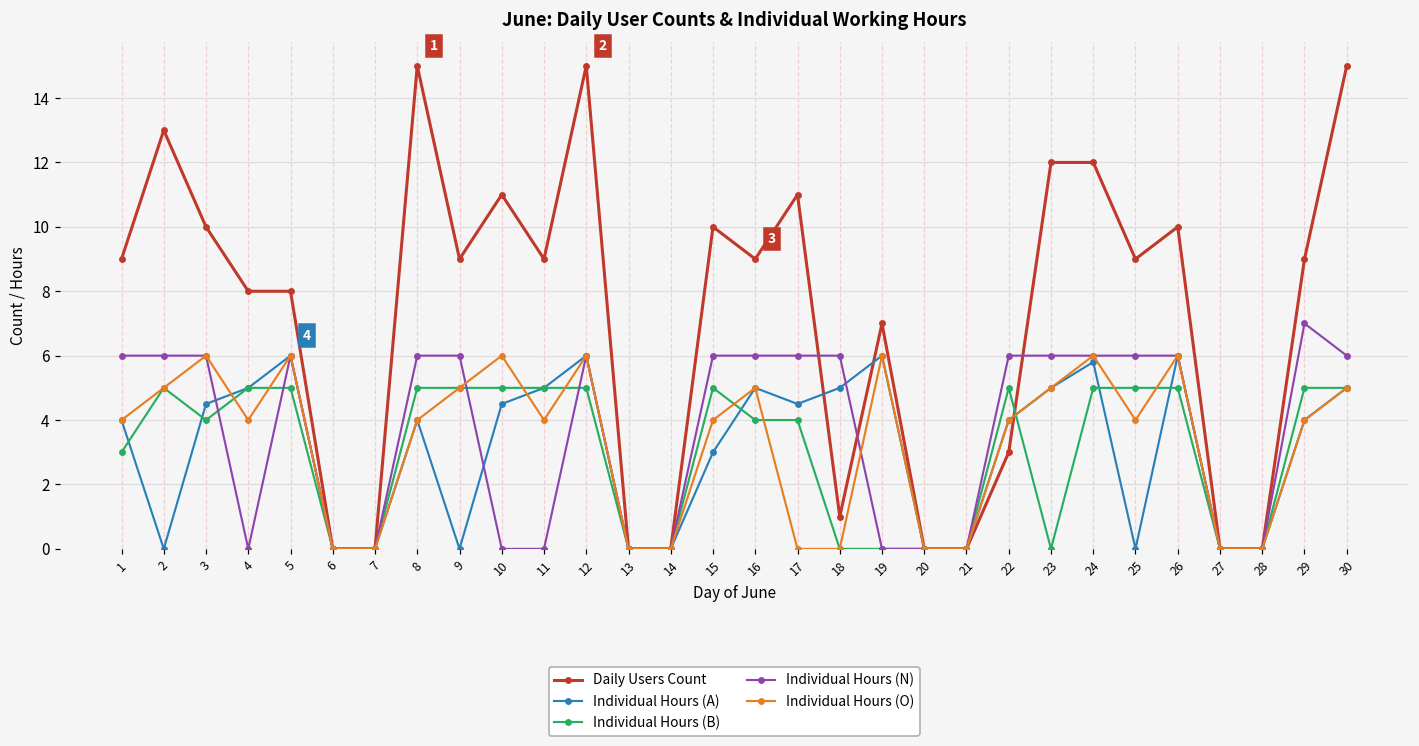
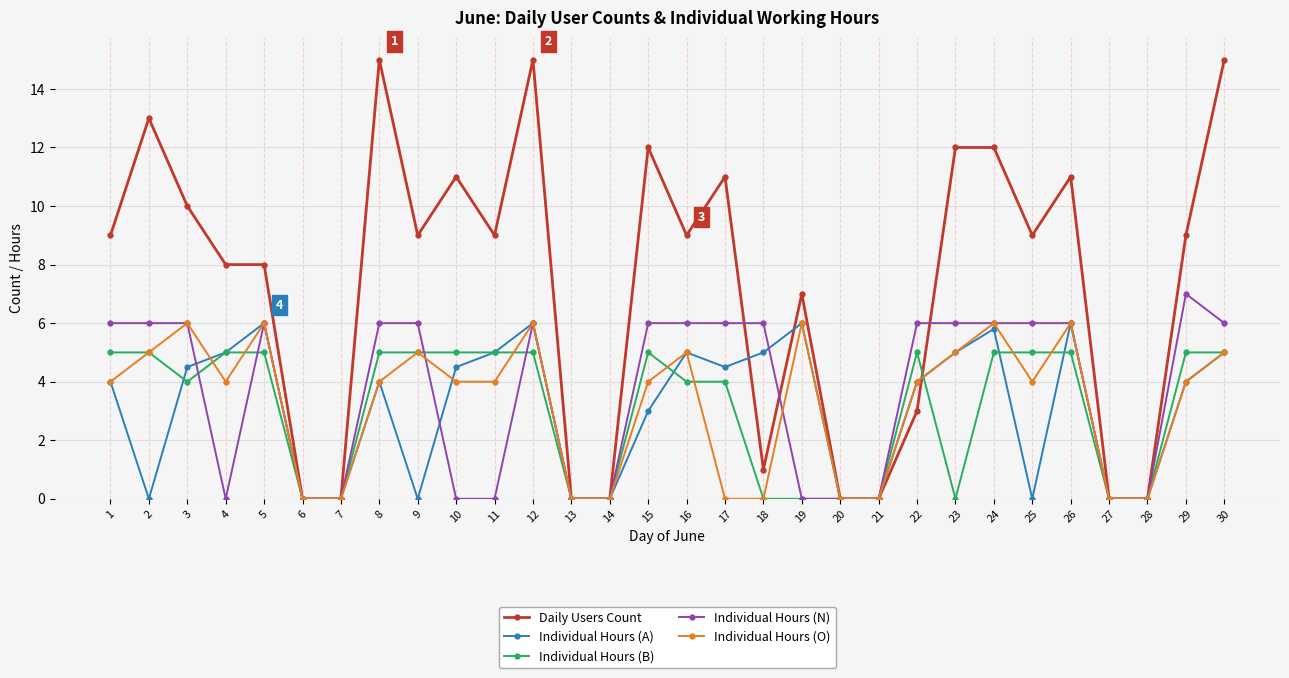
Individual Hours (B), 1: 3 -> 5
Individual Hours (O), 10: 6 -> 4
Daily Users Count, 15: 10 -> 12
Daily Users Count, 26: 10 -> 11
